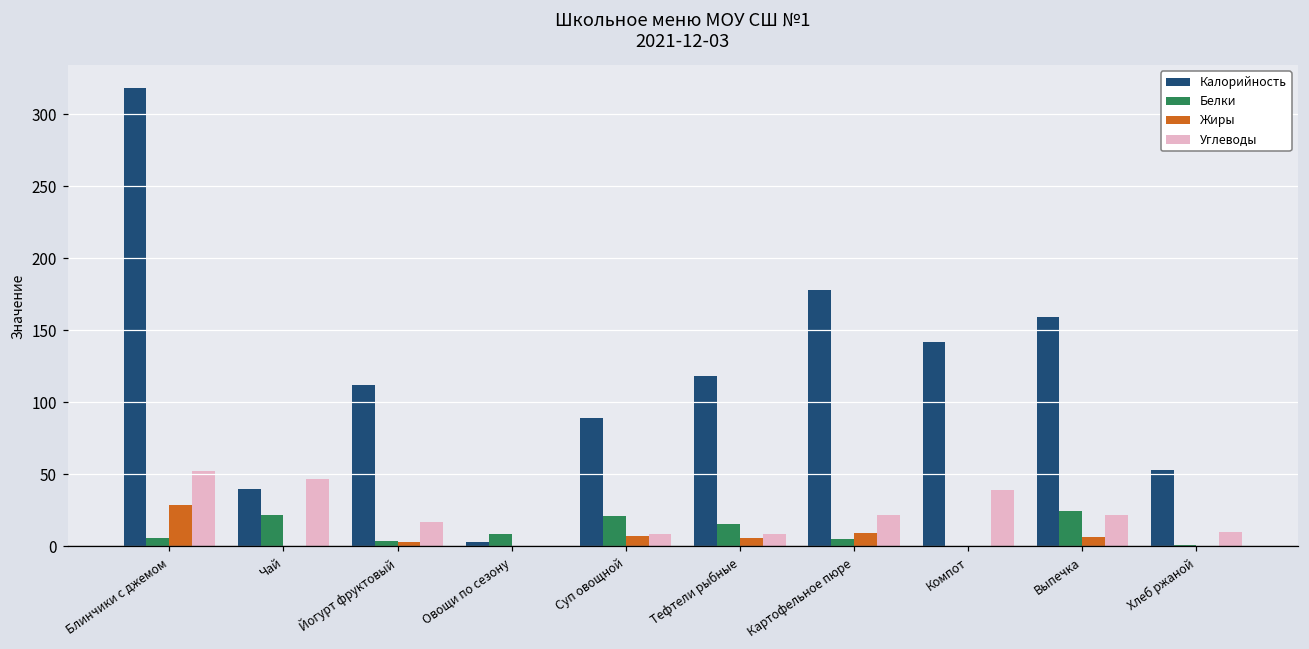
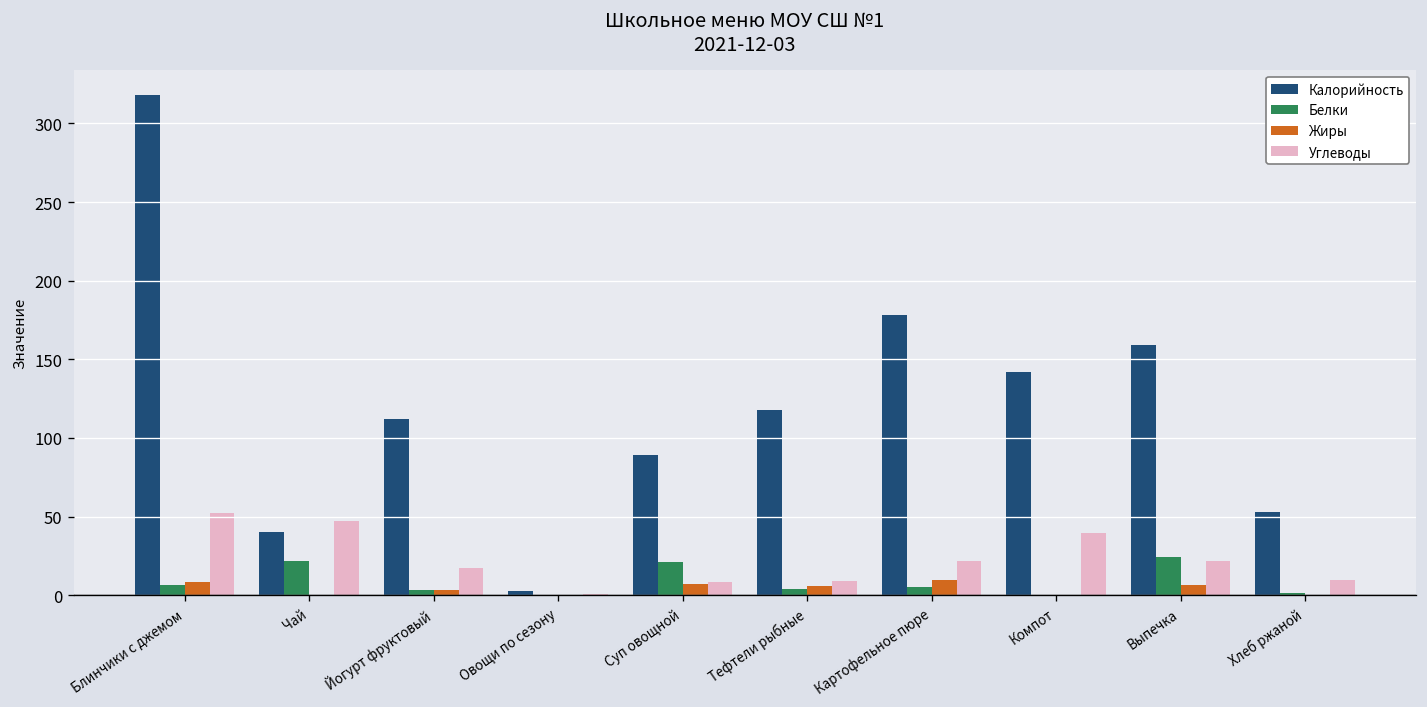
Жиры, Блинчики с джемом: 29 -> 9
Белки, Овощи по сезону: 9 -> 0
Белки, Тефтели рыбные: 16 -> 4
